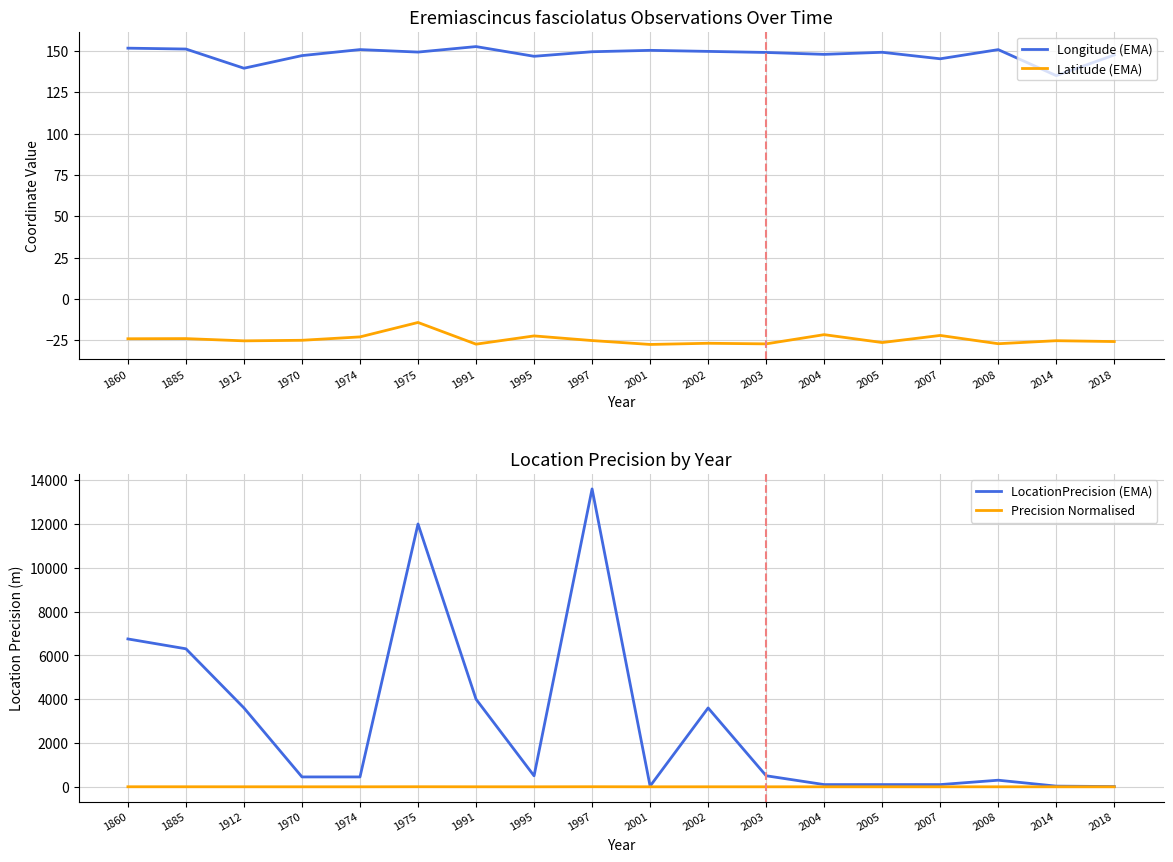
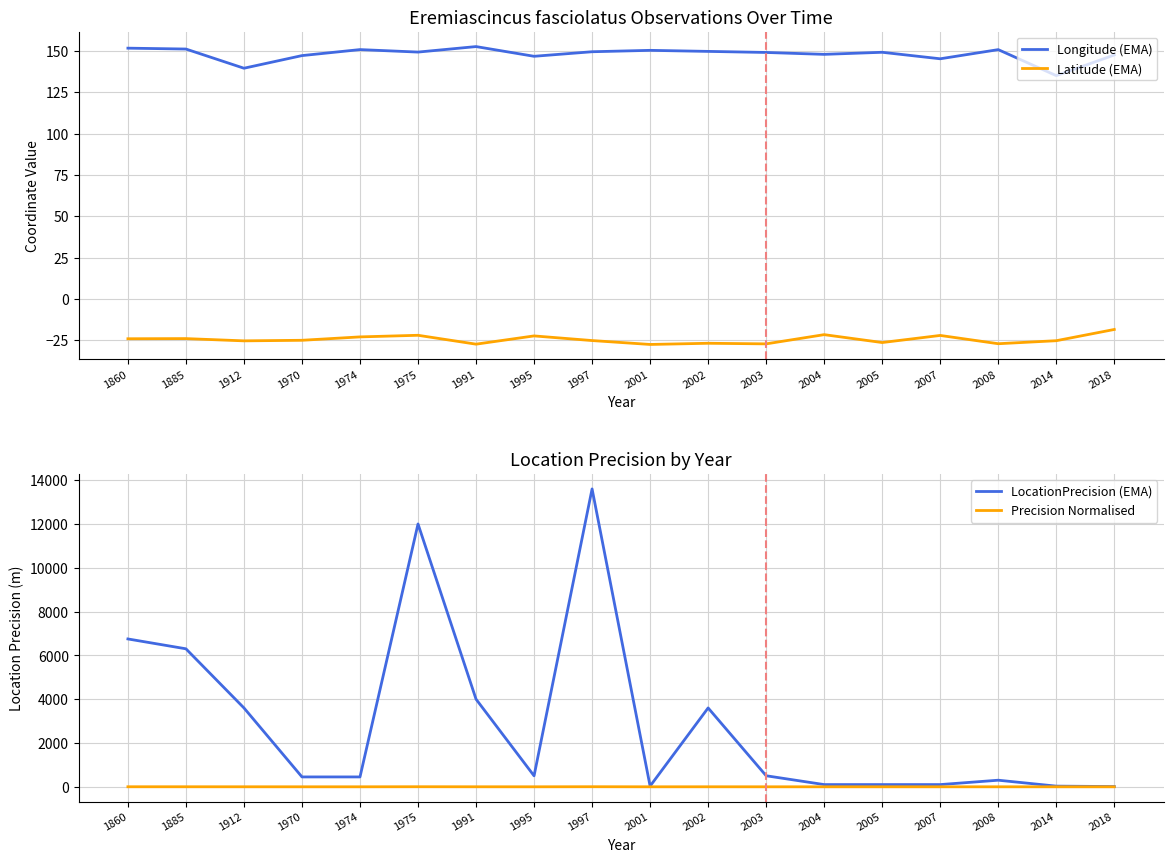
Eremiascincus fasciolatus Observations Over Time, Latitude (EMA), 1975: -14 -> -22
Eremiascincus fasciolatus Observations Over Time, Latitude (EMA), 2018: -26 -> -18
